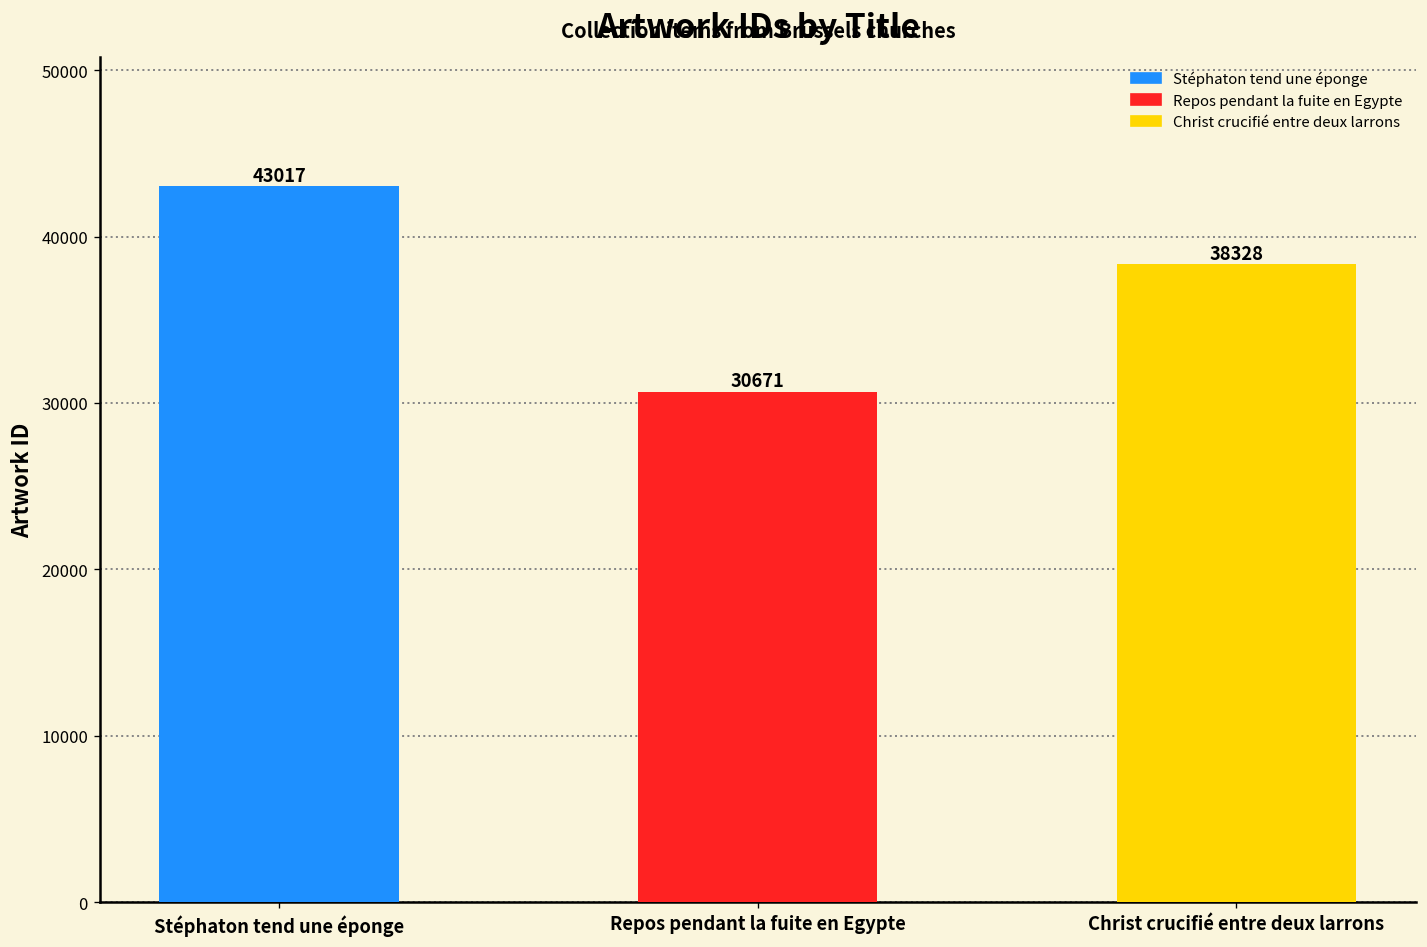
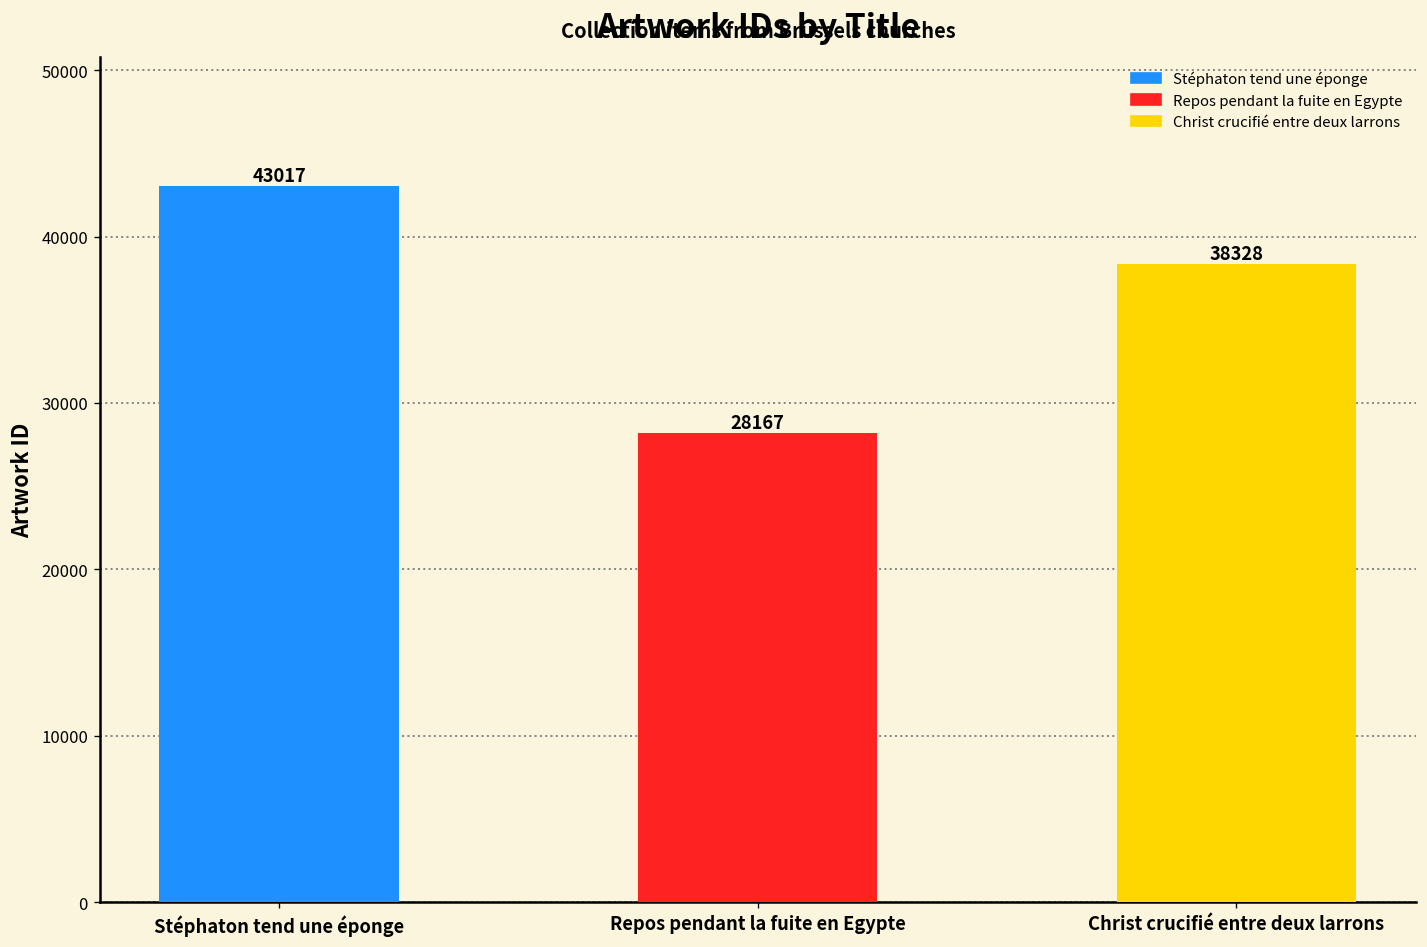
Repos pendant la fuite en Egypte: 30671 -> 28167
